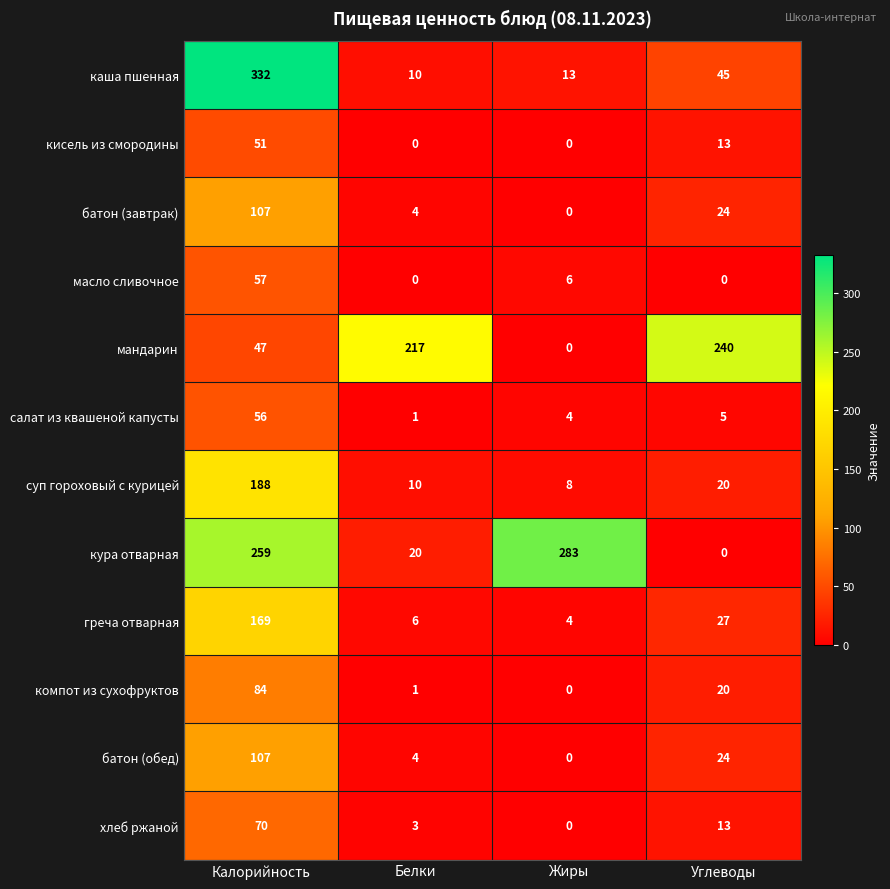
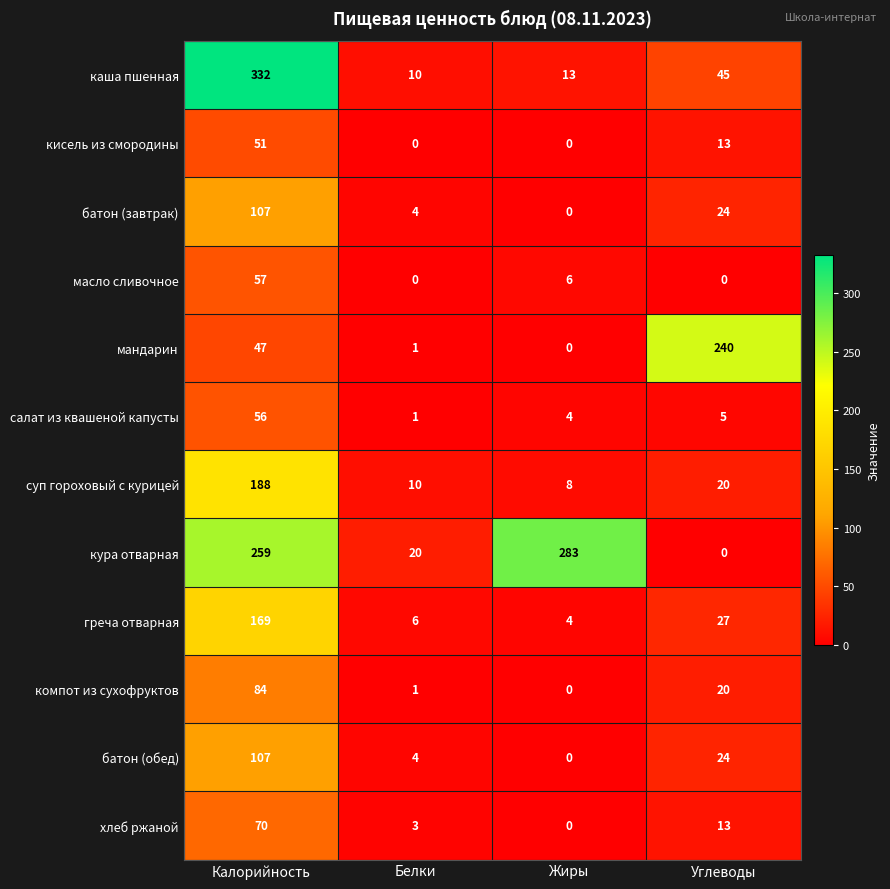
мандарин, Белки: 217 -> 1
